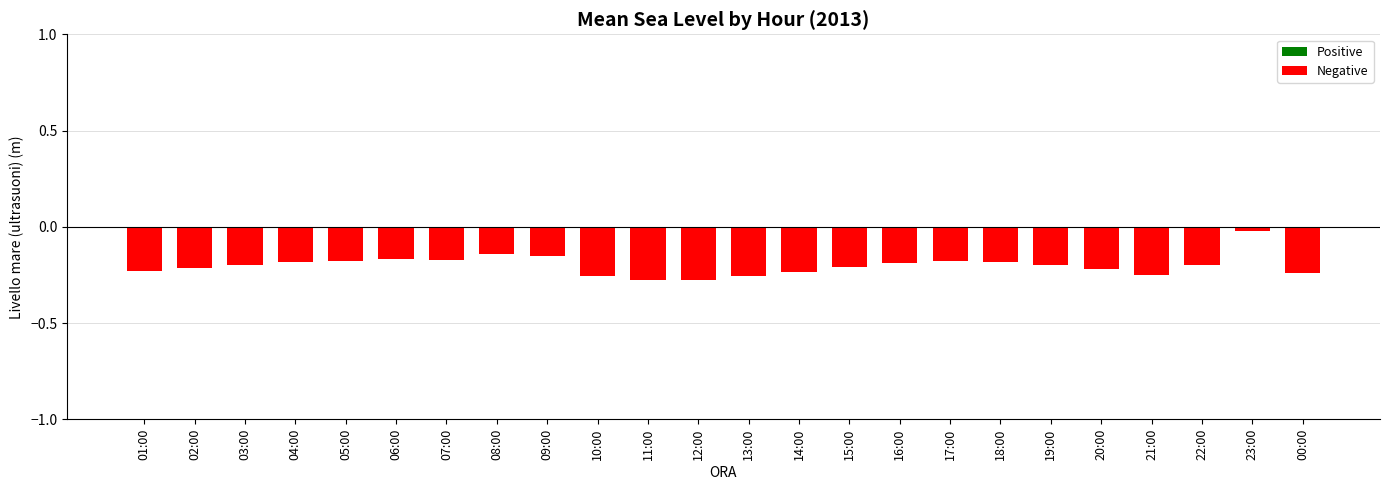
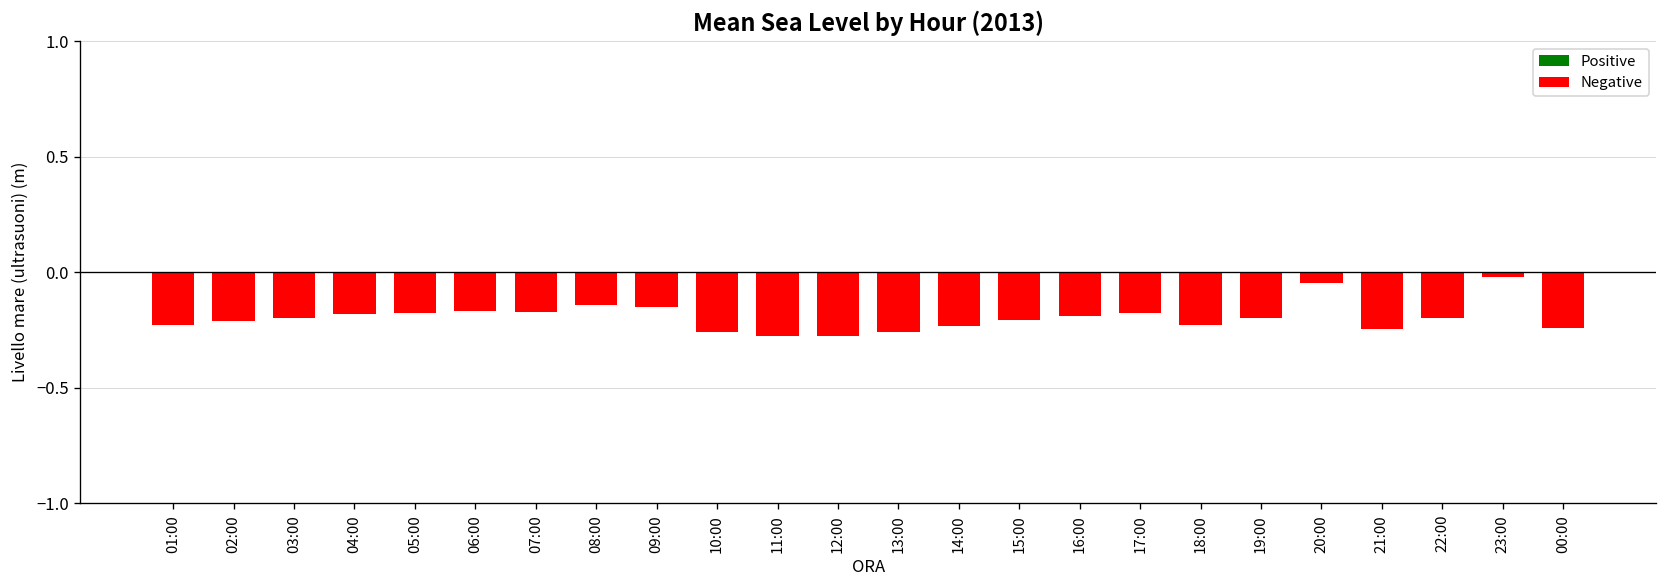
18:00: -0.18 -> -0.23
20:00: -0.22 -> -0.05
